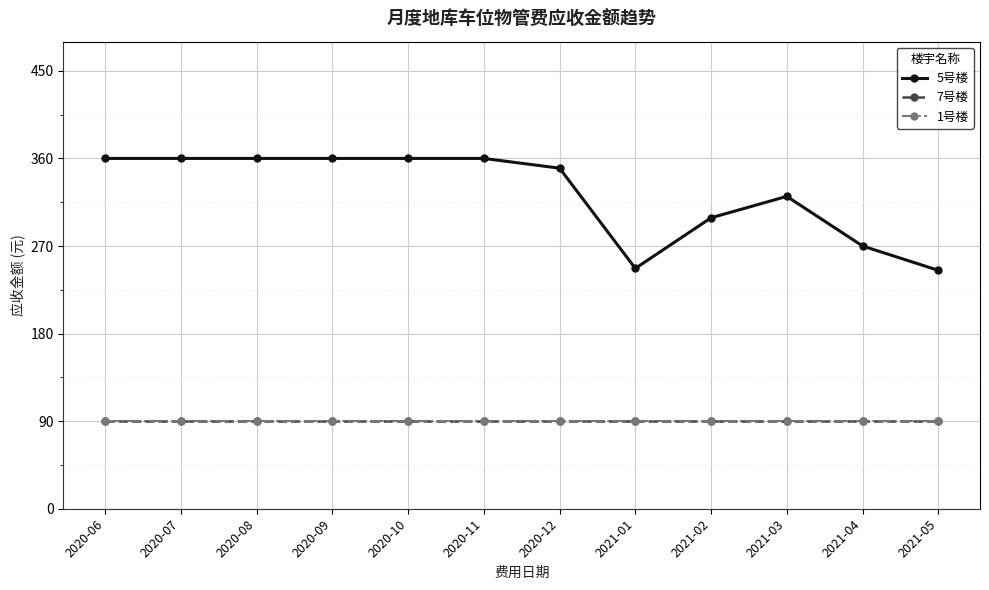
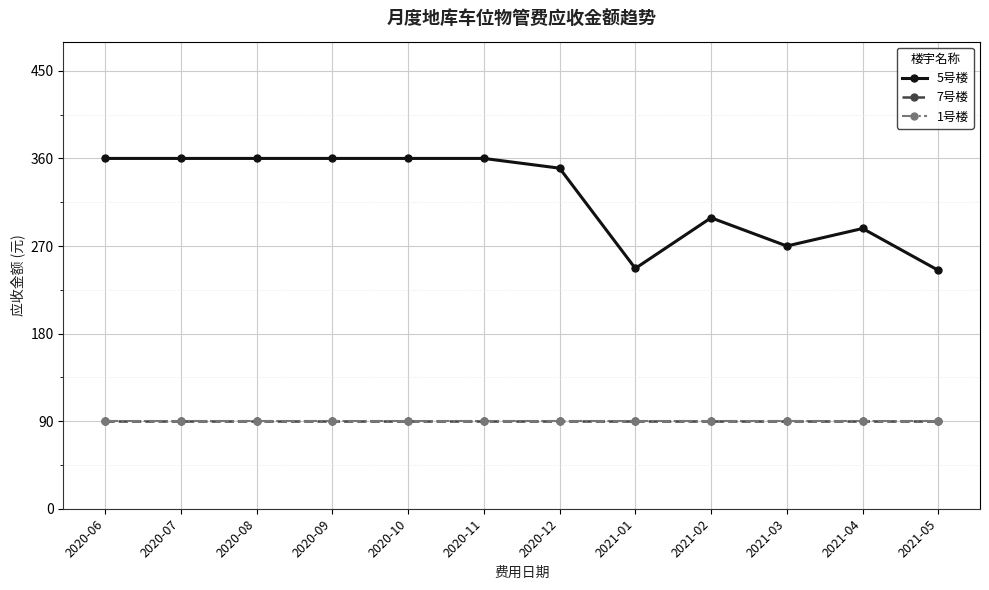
5号楼, 2021-03: 320 -> 270
5号楼, 2021-04: 270 -> 290
